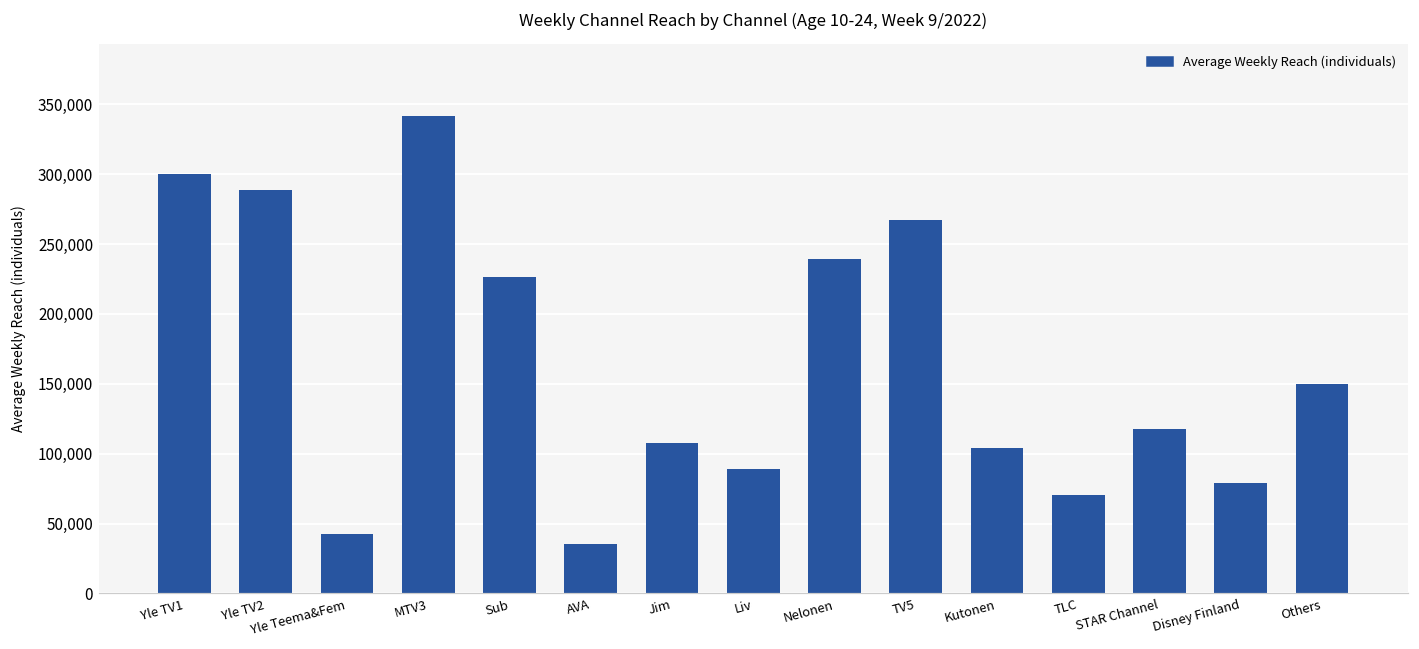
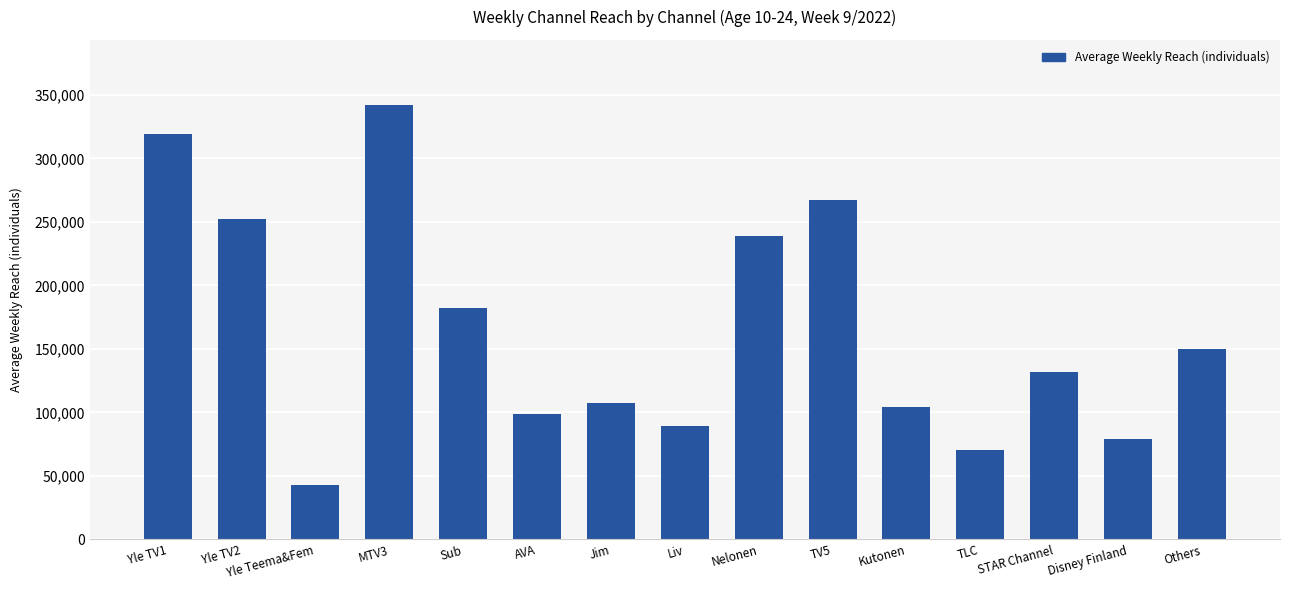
Yle TV1: 300,000 -> 319,000
Yle TV2: 289,000 -> 252,000
Sub: 226,000 -> 182,000
AVA: 35,000 -> 99,000
STAR Channel: 118,000 -> 131,000
